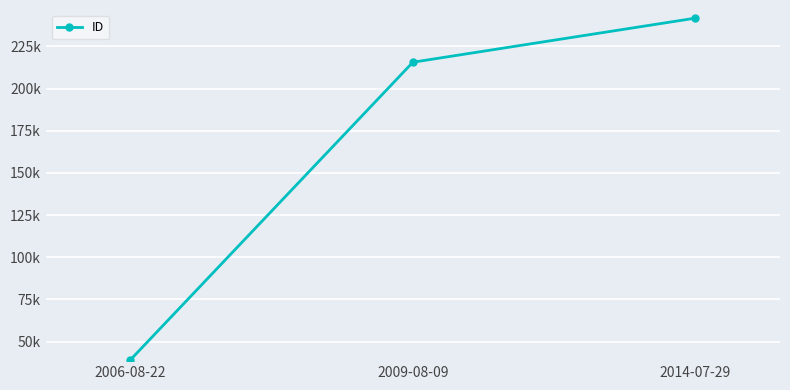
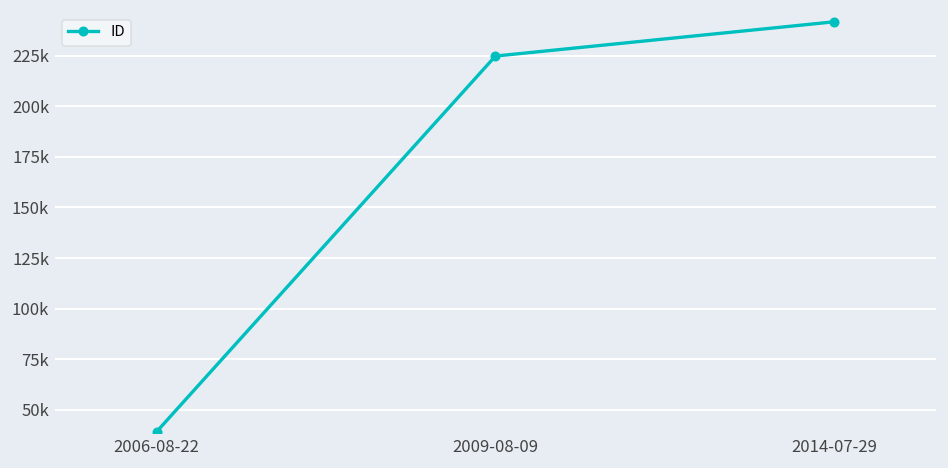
2009-08-09: 216000 -> 225000
